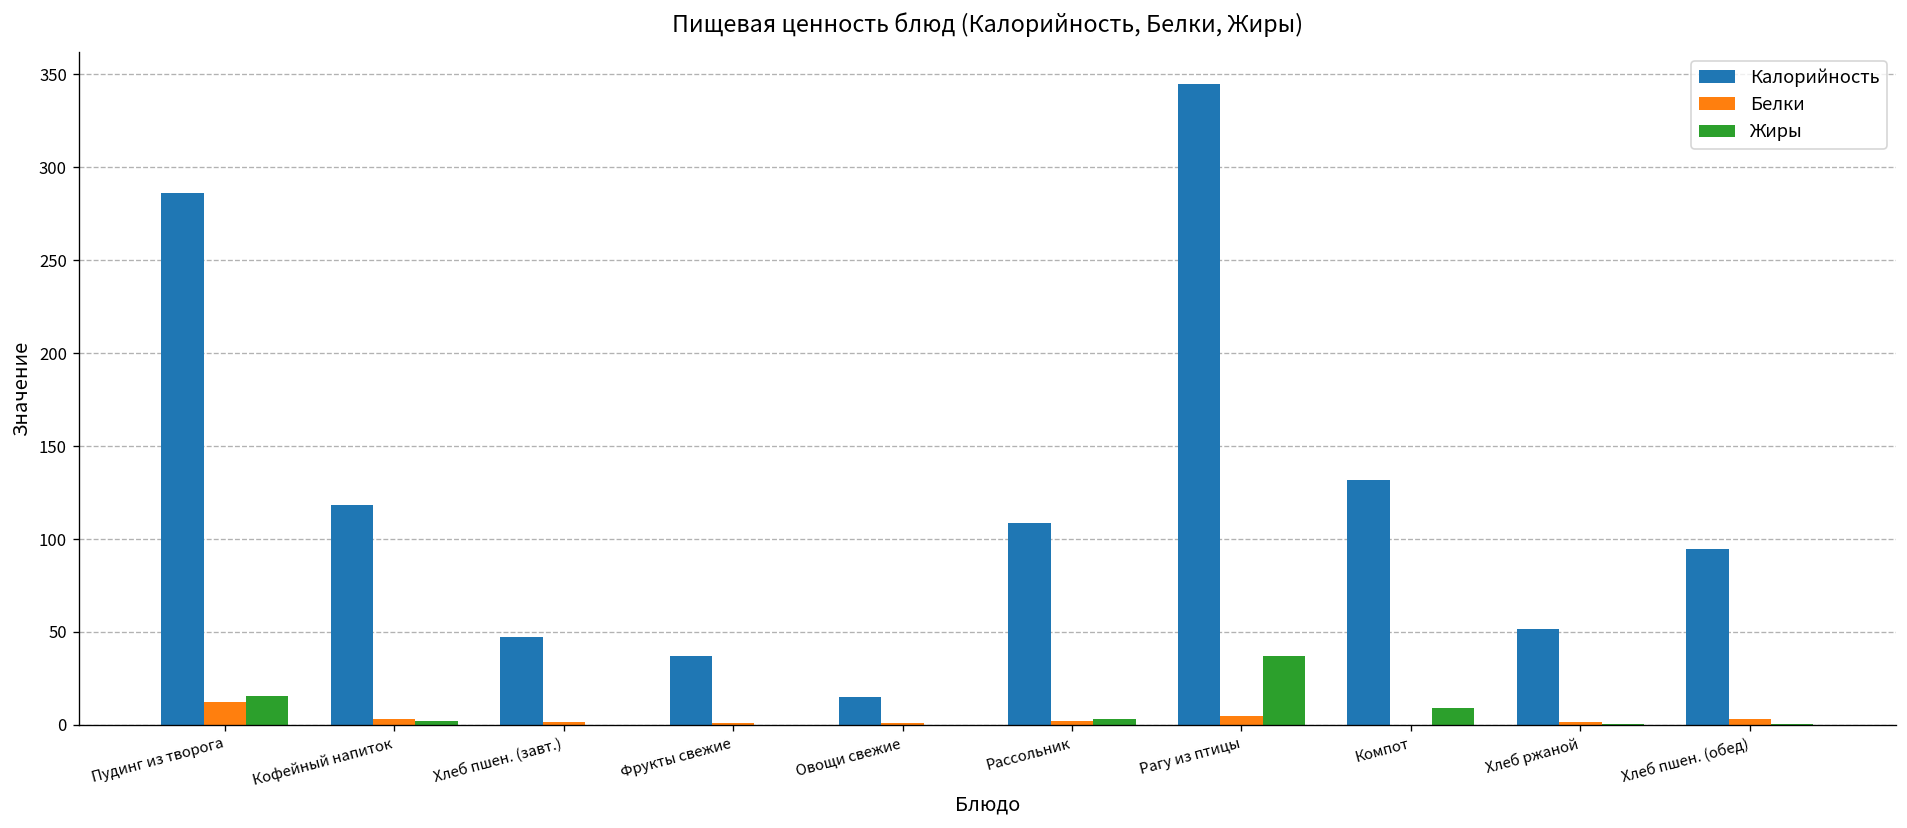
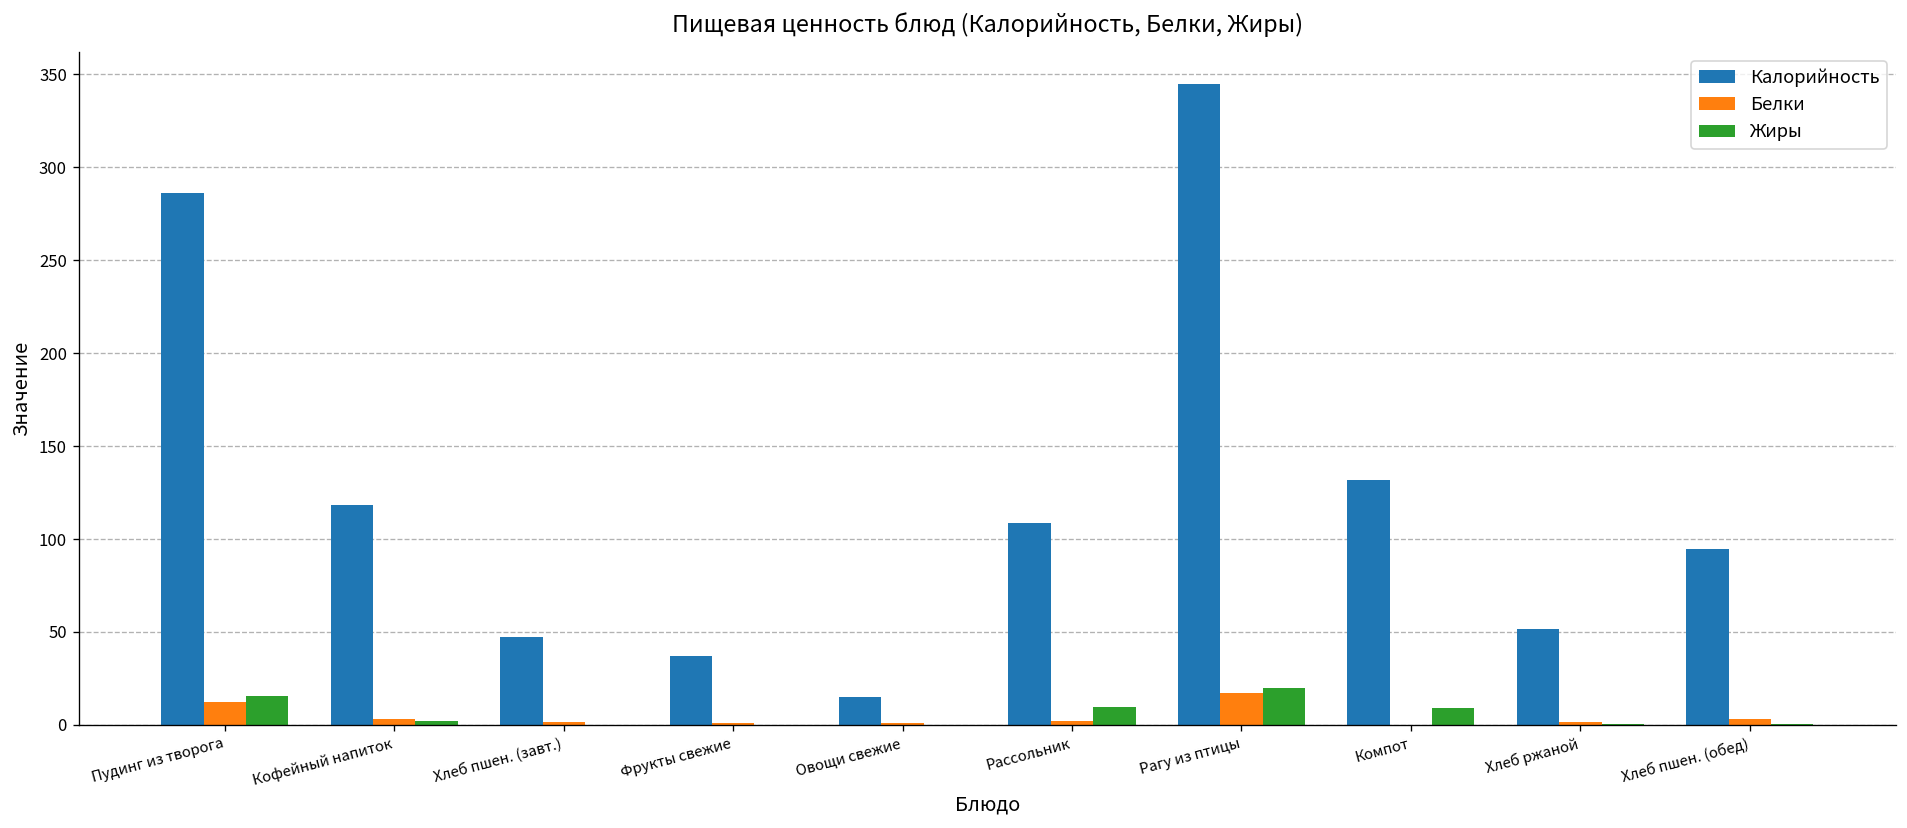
Жиры, Рассольник: 3 -> 9
Белки, Рагу из птицы: 5 -> 17
Жиры, Рагу из птицы: 37 -> 20
